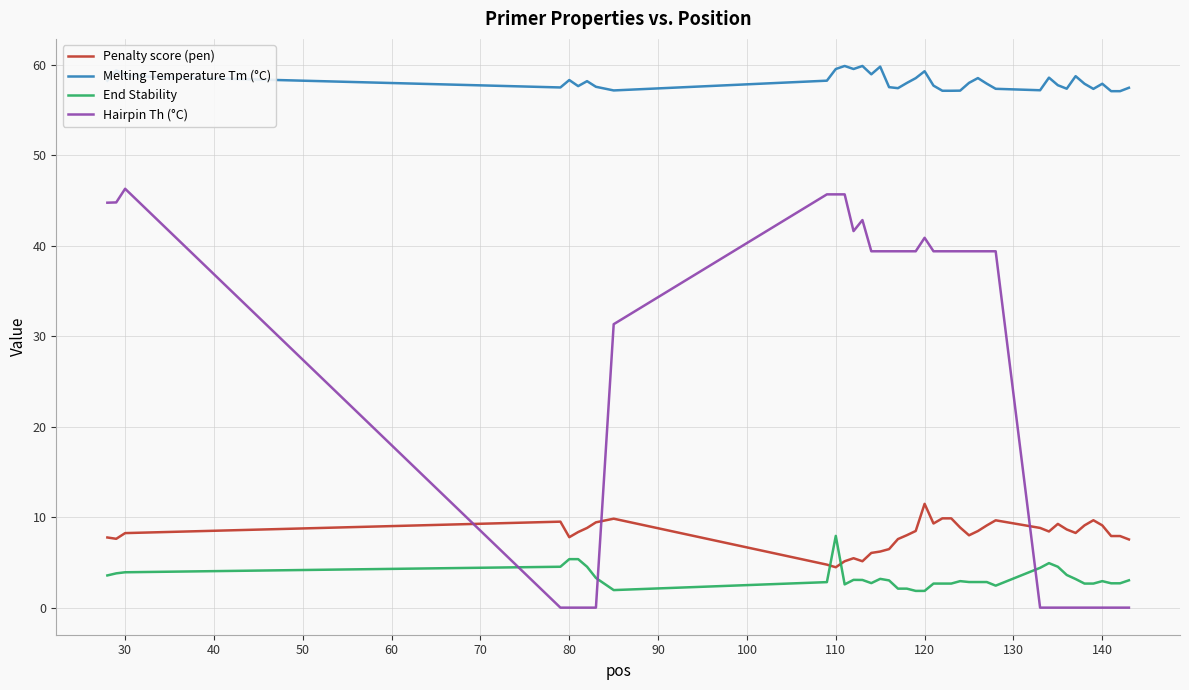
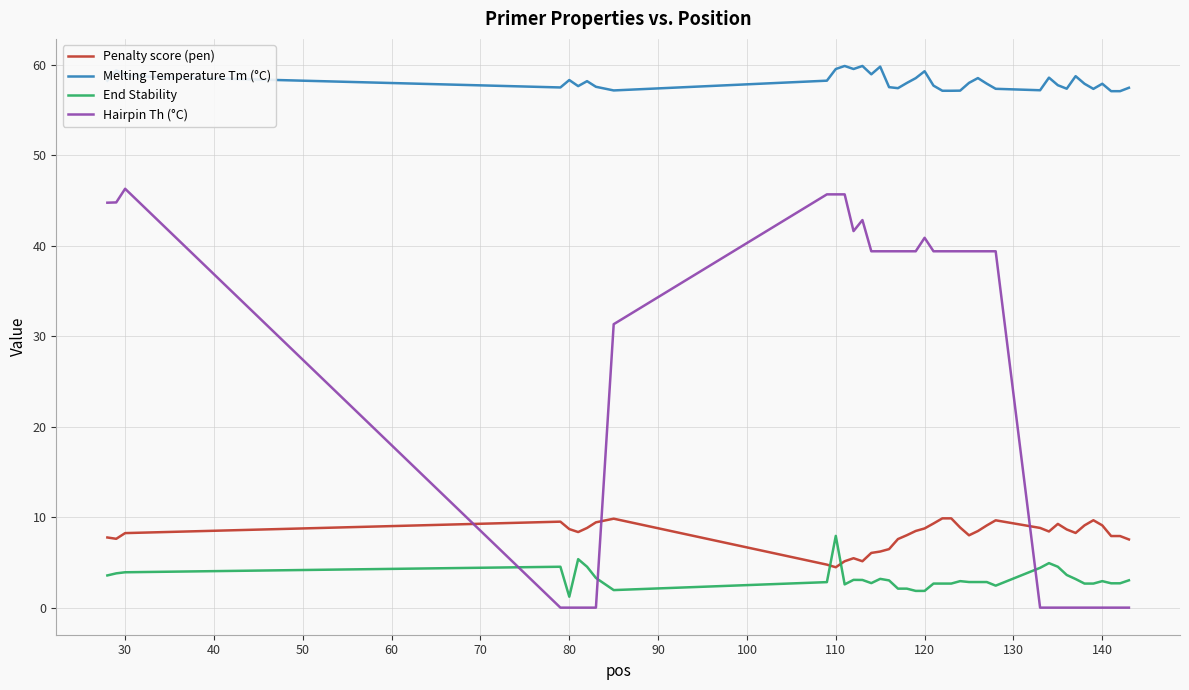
Penalty score (pen), 80: 8 -> 9
End Stability, 80: 5 -> 1
Penalty score (pen), 120: 11 -> 9
